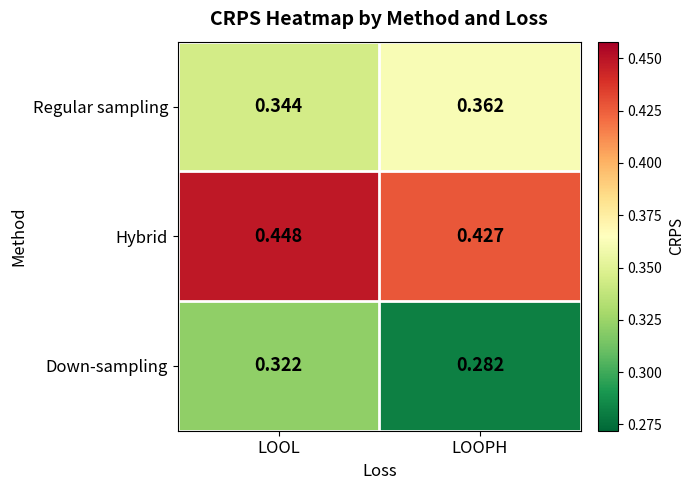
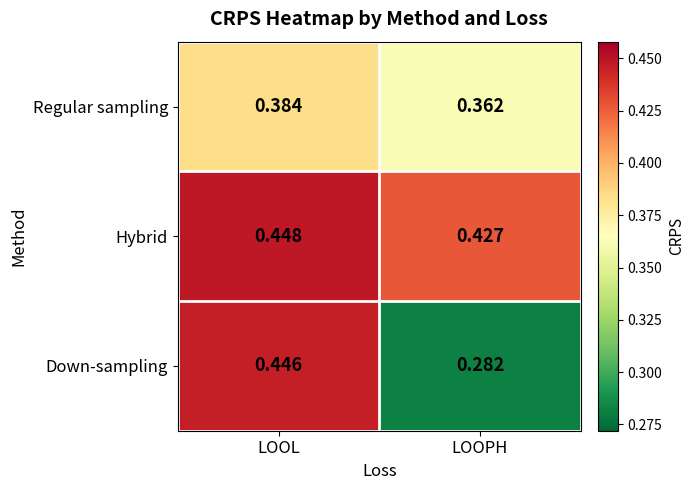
Regular sampling, LOOL: 0.344 -> 0.384
Down-sampling, LOOL: 0.322 -> 0.446
